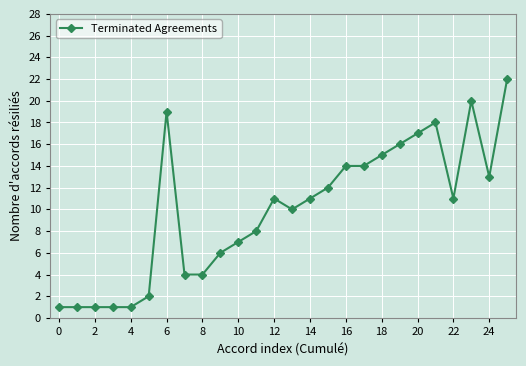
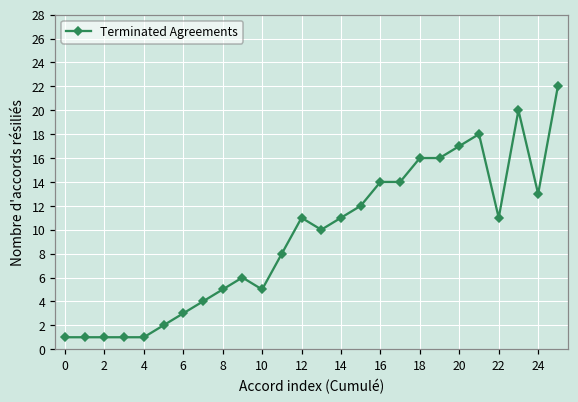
6: 19 -> 3
8: 4 -> 5
10: 7 -> 5
18: 15 -> 16
